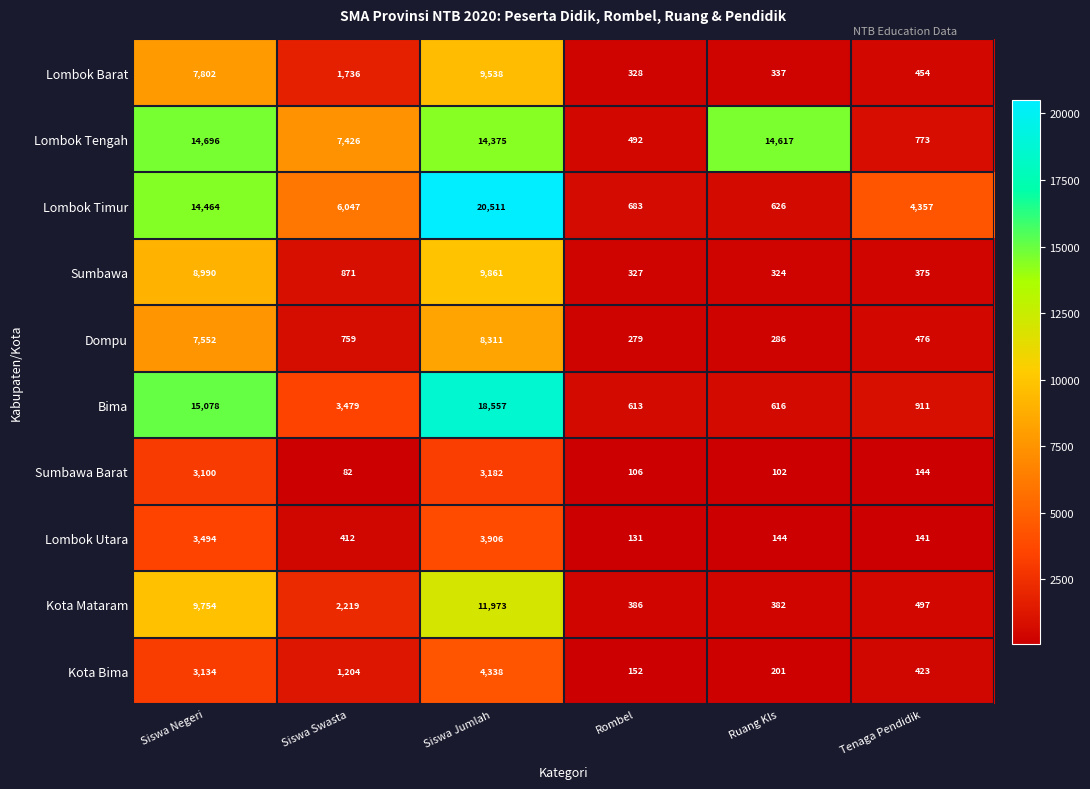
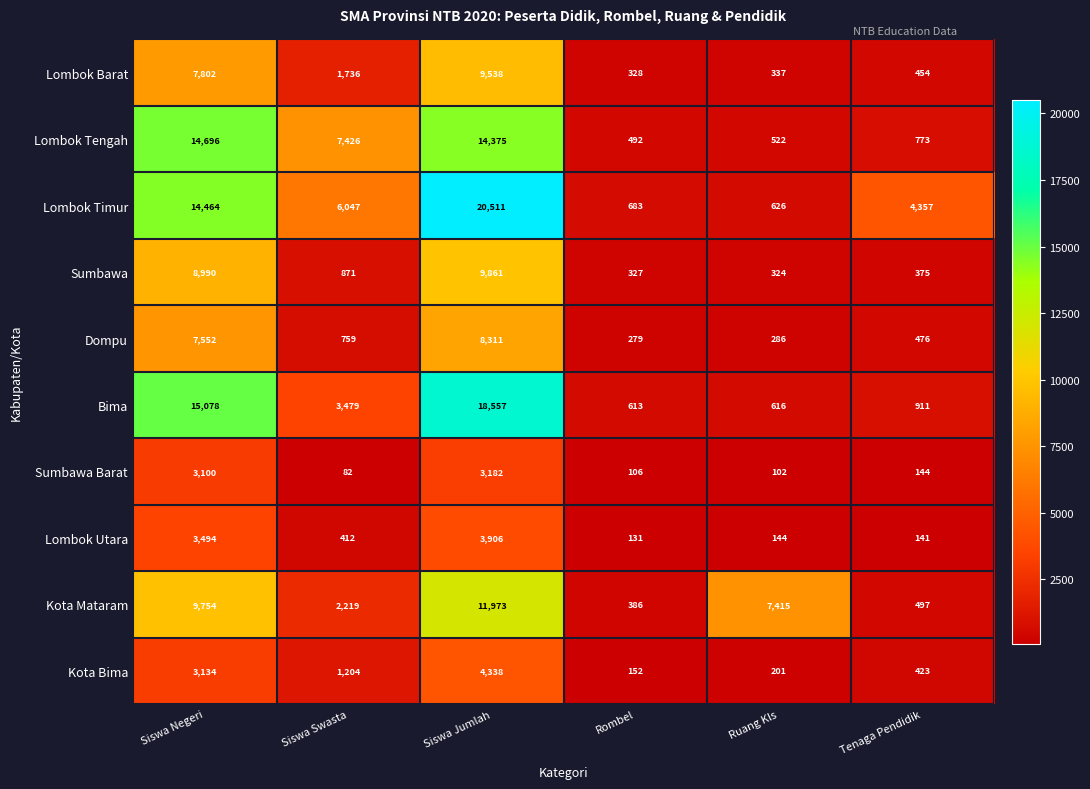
Lombok Tengah, Ruang Kls: 14,617 -> 522
Kota Mataram, Ruang Kls: 382 -> 7,415
